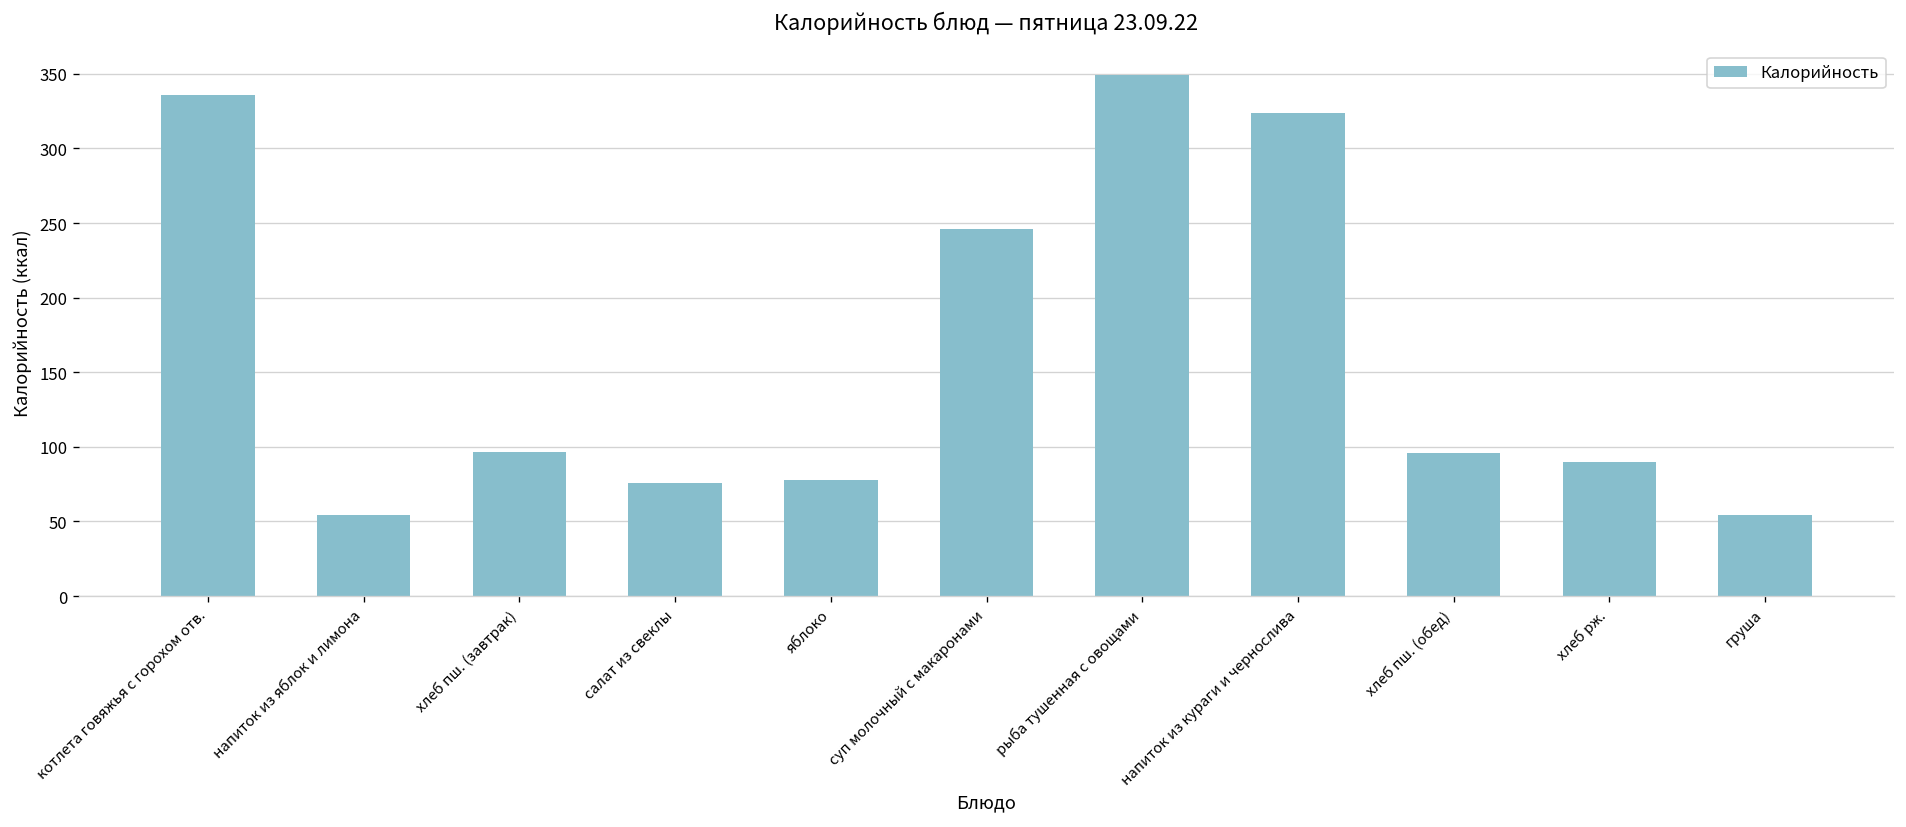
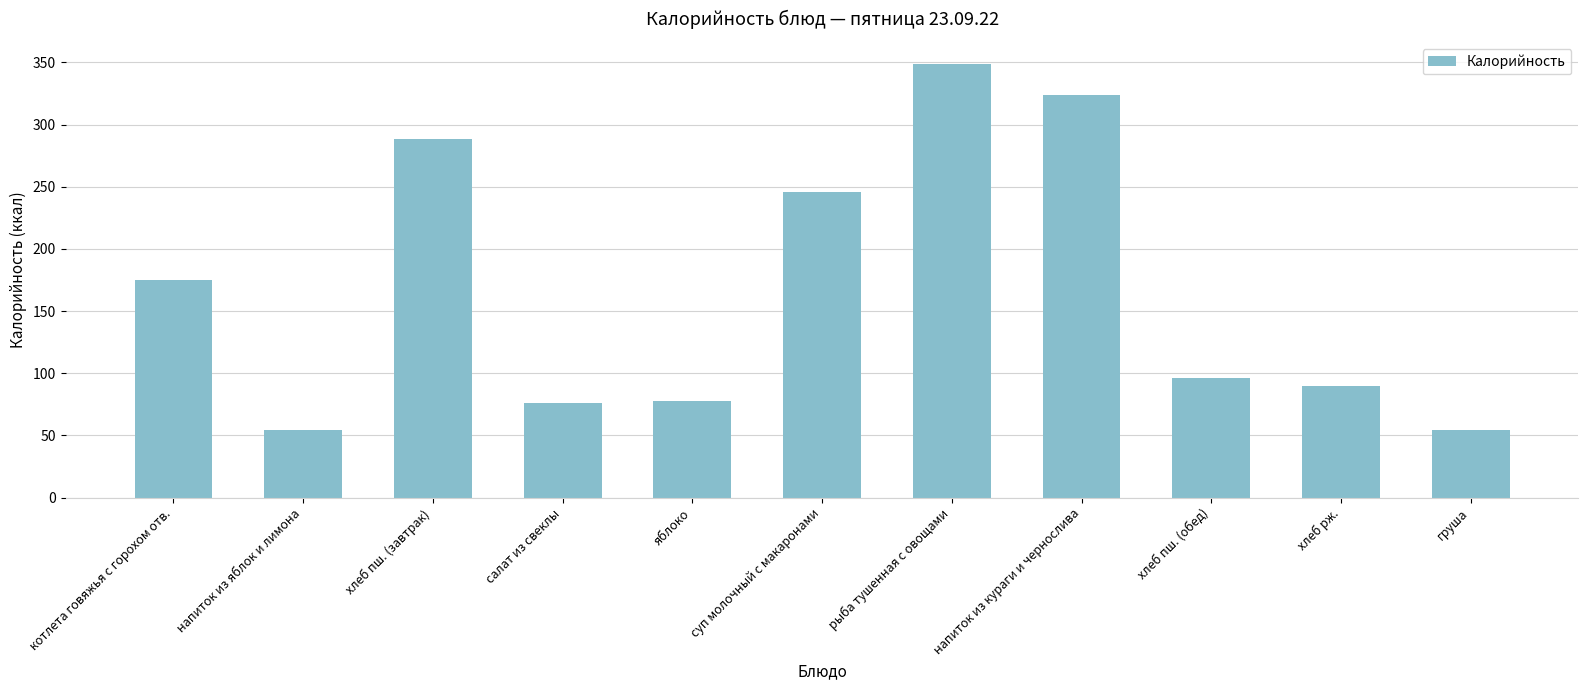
котлета говяжья с горохом отв.: 336 -> 175
хлеб пш. (завтрак): 96 -> 288
